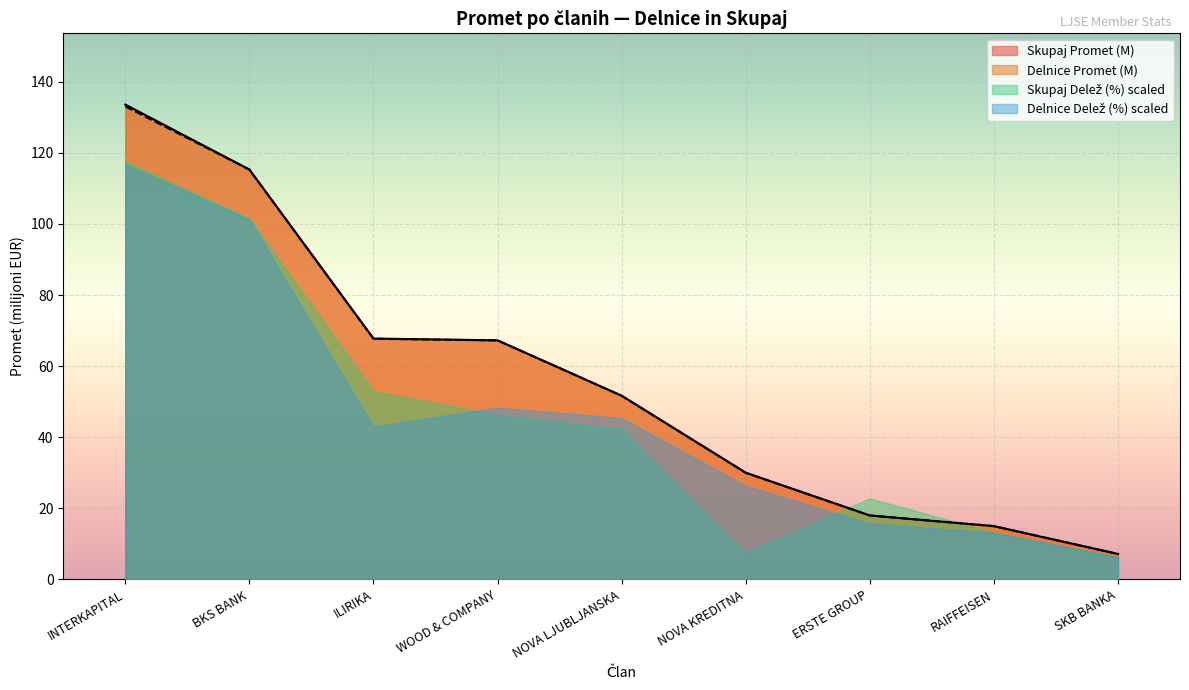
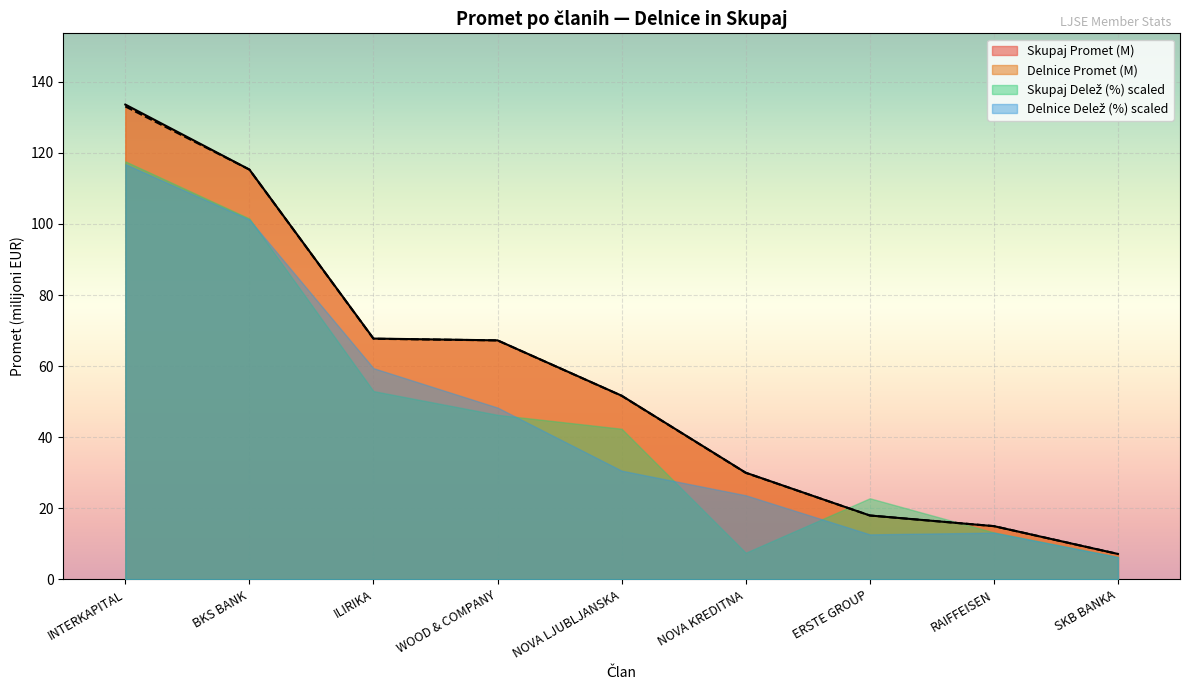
Delnice Delež (%) scaled, ILIRIKA: 43 -> 59
Delnice Delež (%) scaled, NOVA LJUBLJANSKA: 45 -> 31
Delnice Delež (%) scaled, NOVA KREDITNA: 26 -> 24
Delnice Delež (%) scaled, ERSTE GROUP: 16 -> 13
